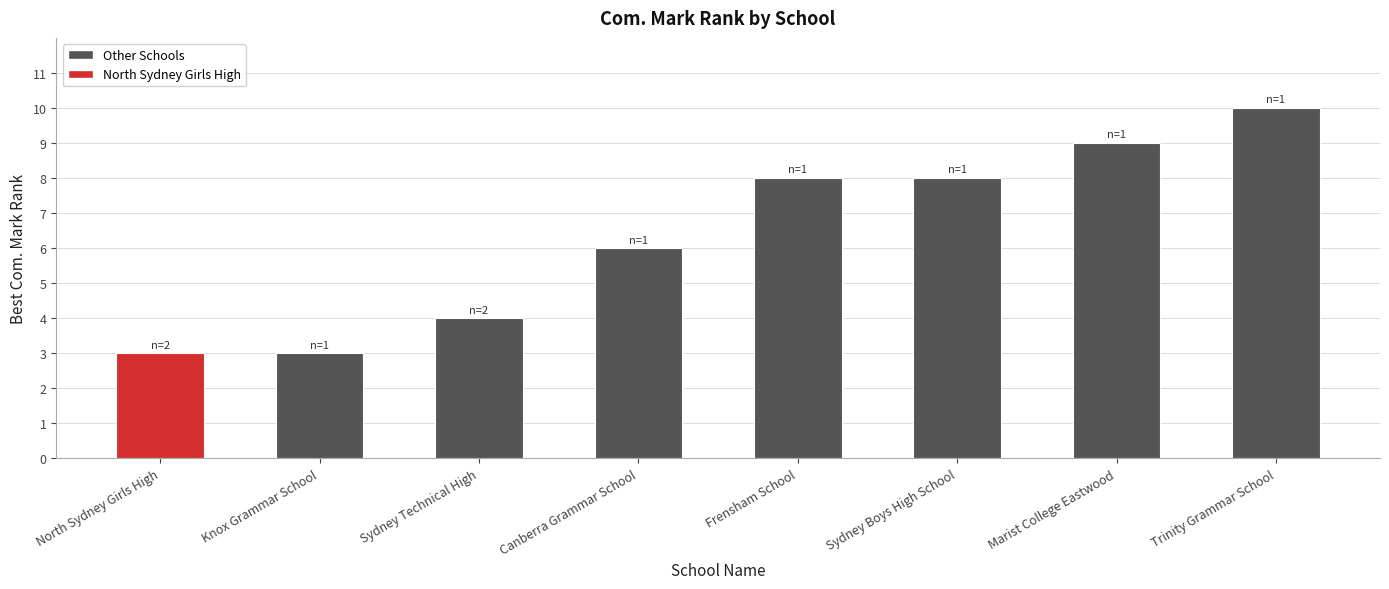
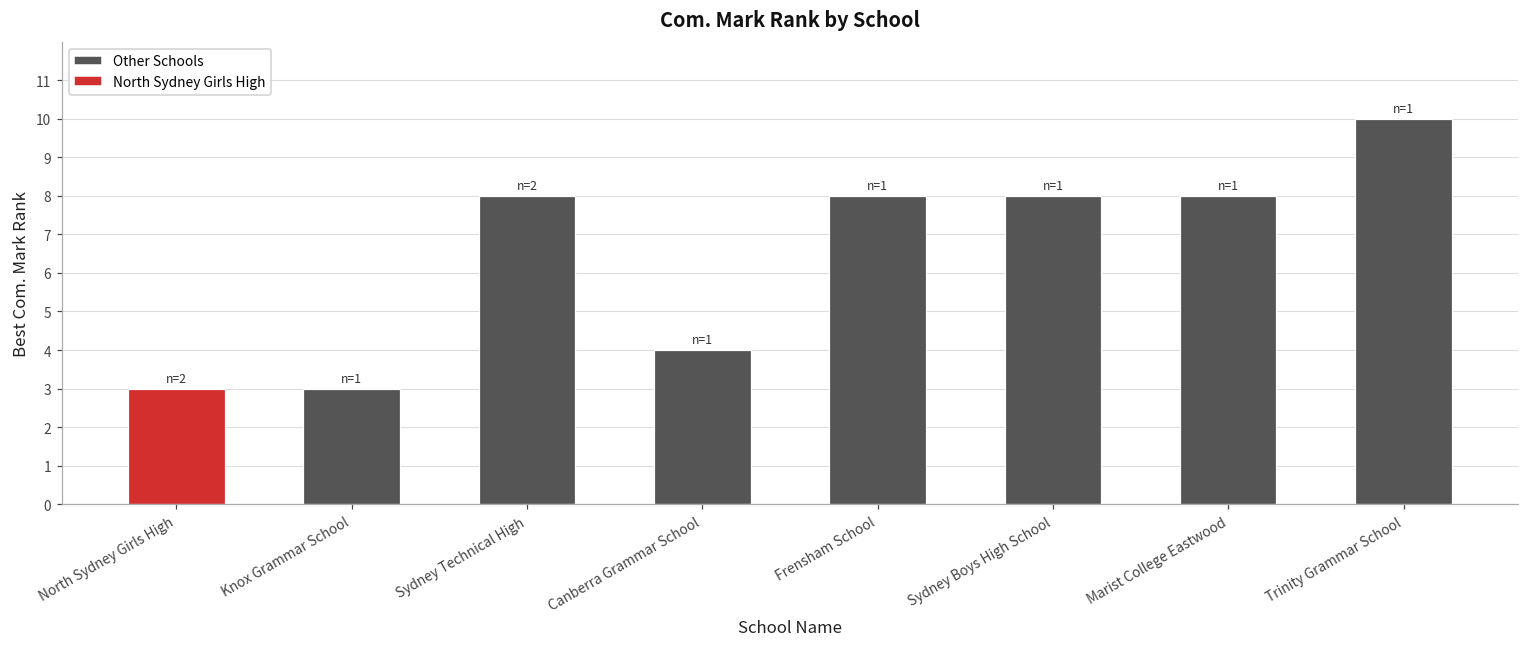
Sydney Technical High: 4 -> 8
Canberra Grammar School: 6 -> 4
Marist College Eastwood: 9 -> 8
